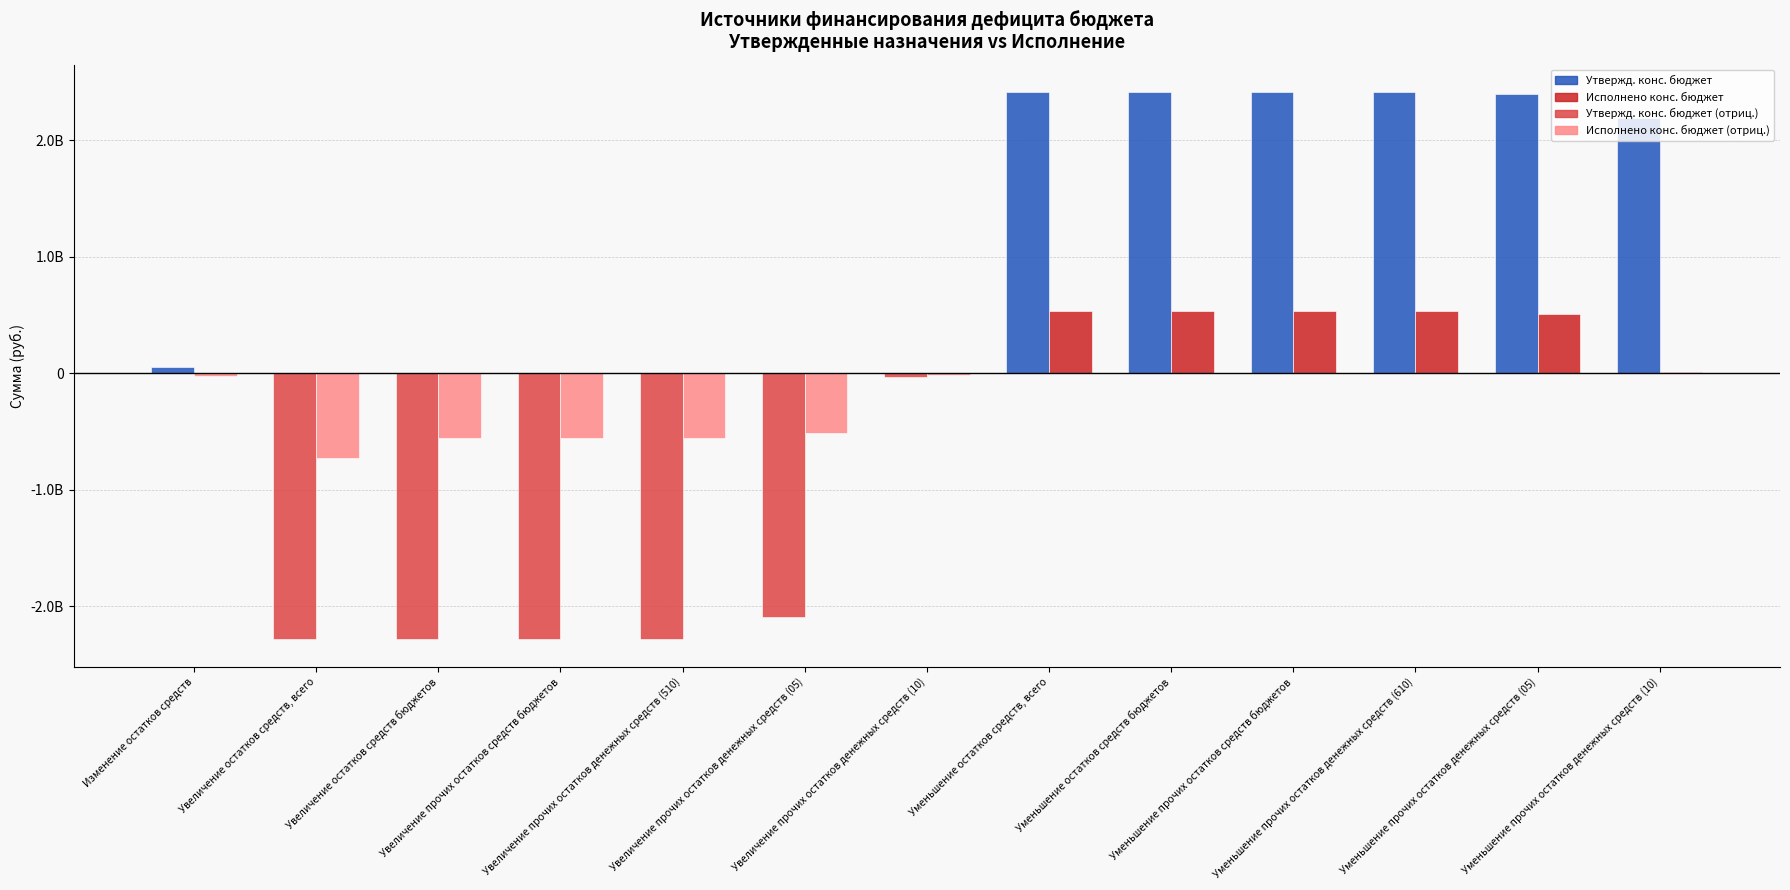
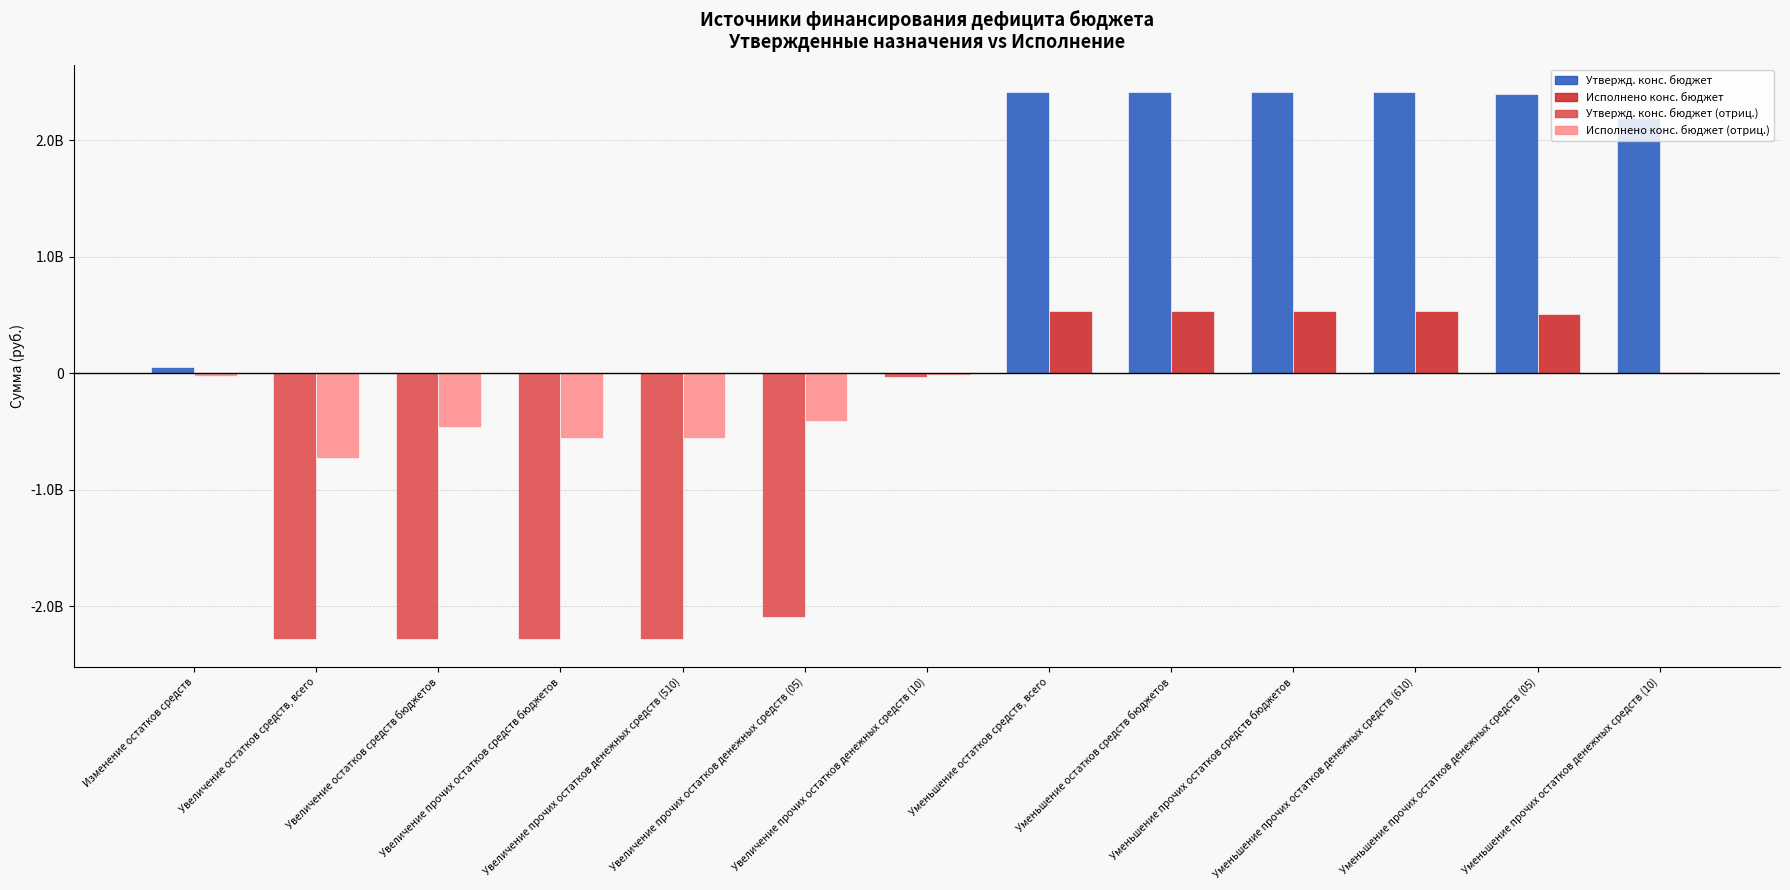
Исполнено конс. бюджет (отриц.), Увеличение остатков средств бюджетов: -560000000 -> -460000000
Исполнено конс. бюджет (отриц.), Увеличение прочих остатков денежных средств (05): -520000000 -> -410000000
